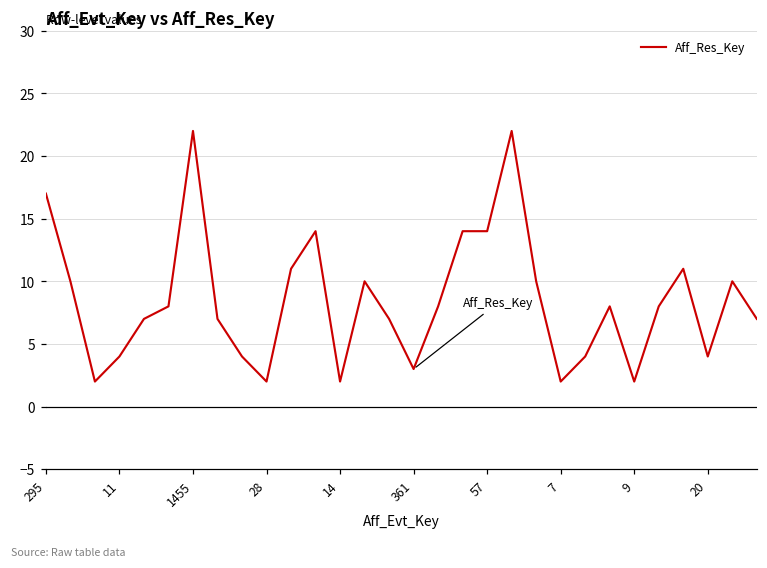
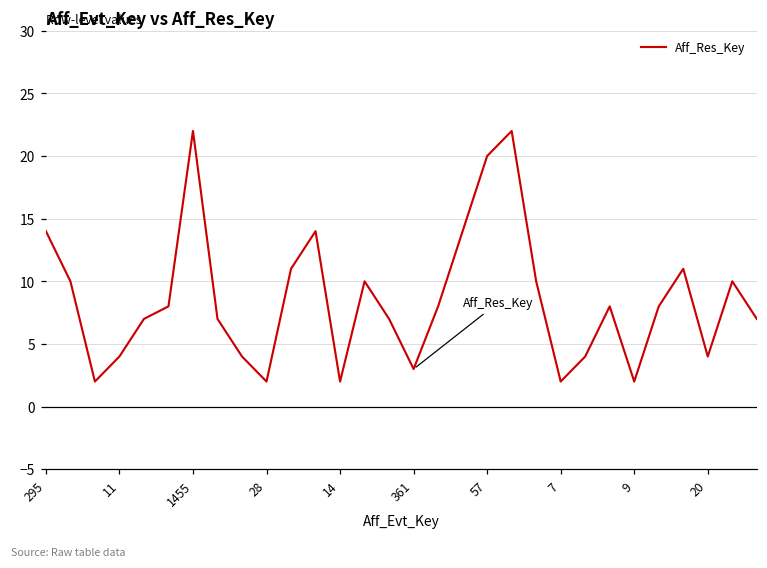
295: 17 -> 14
57: 14 -> 20
